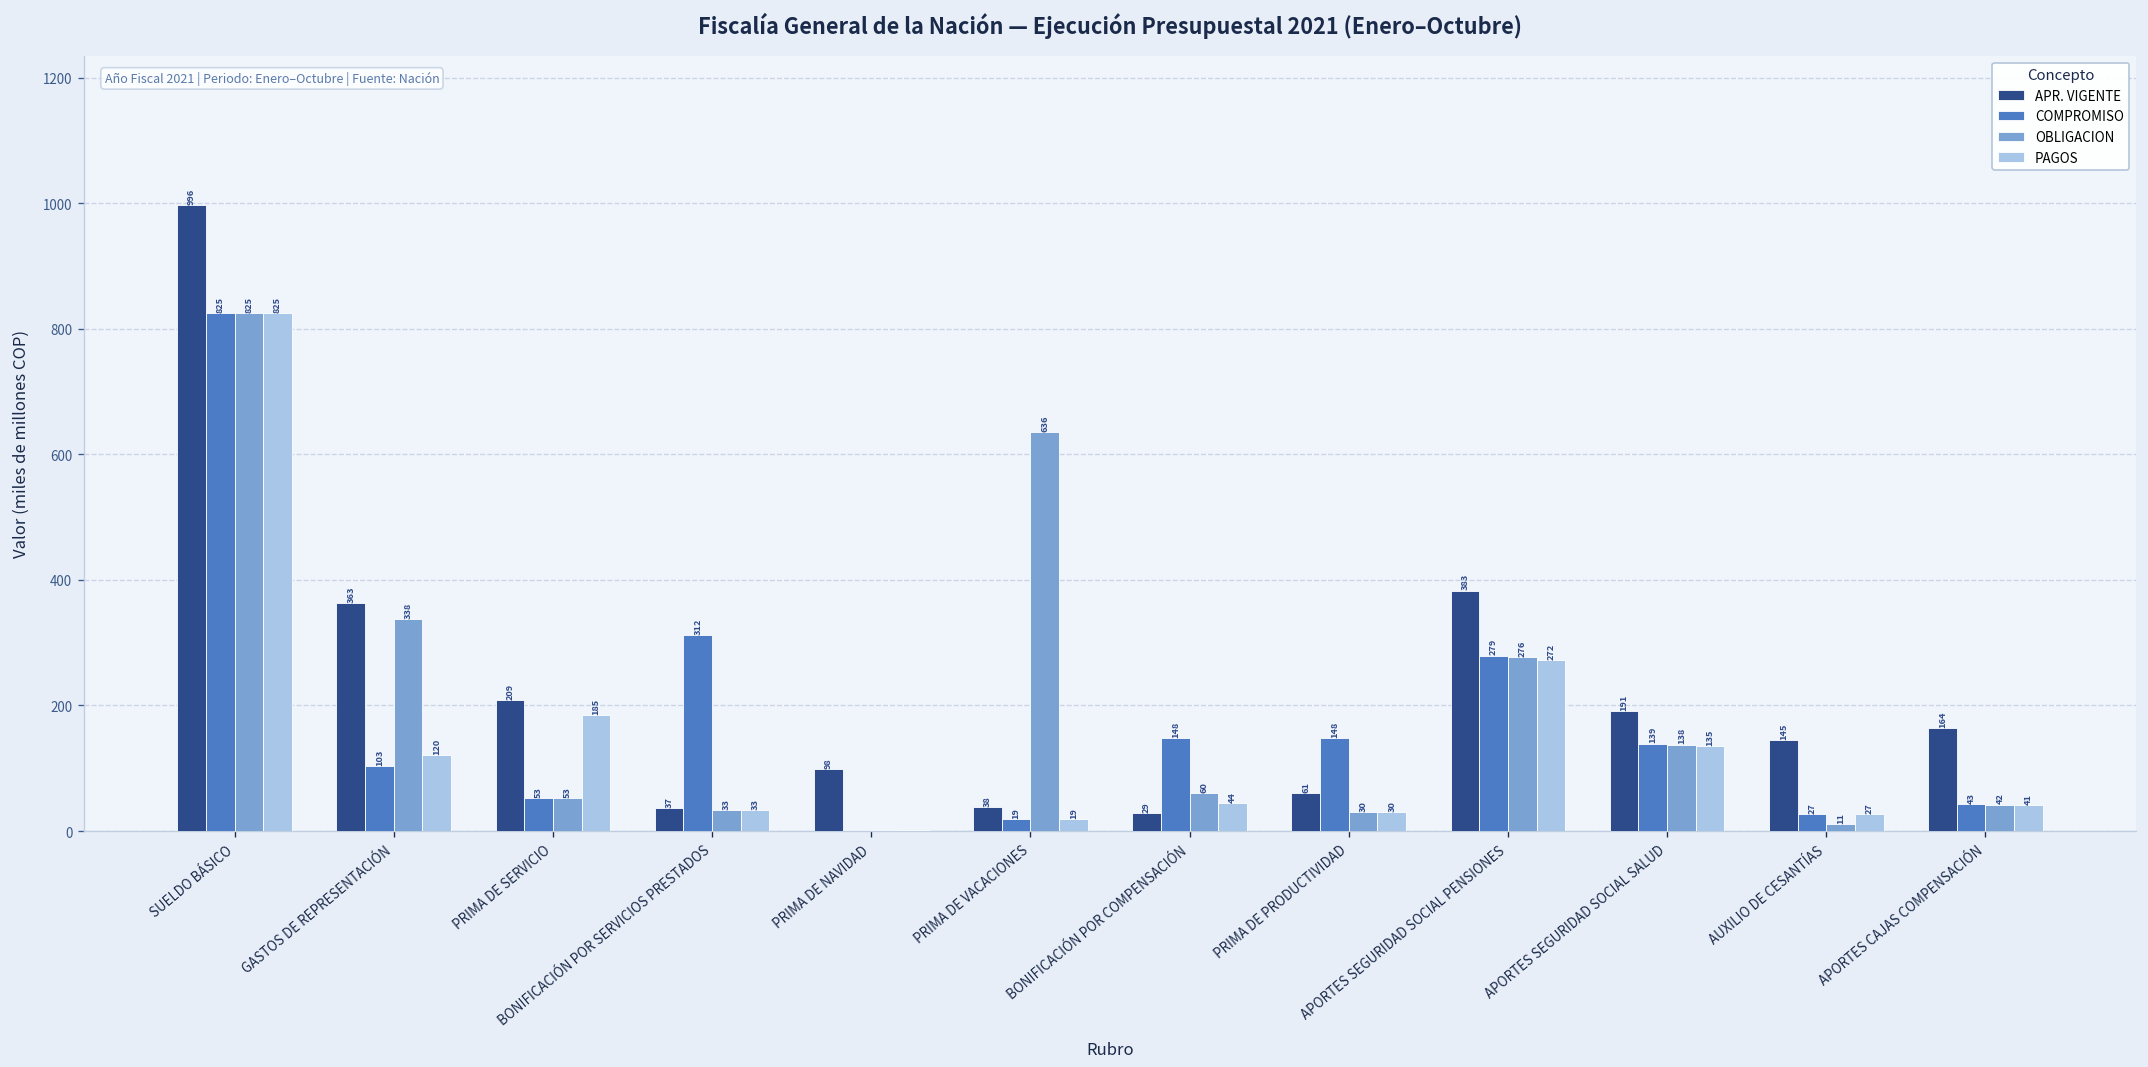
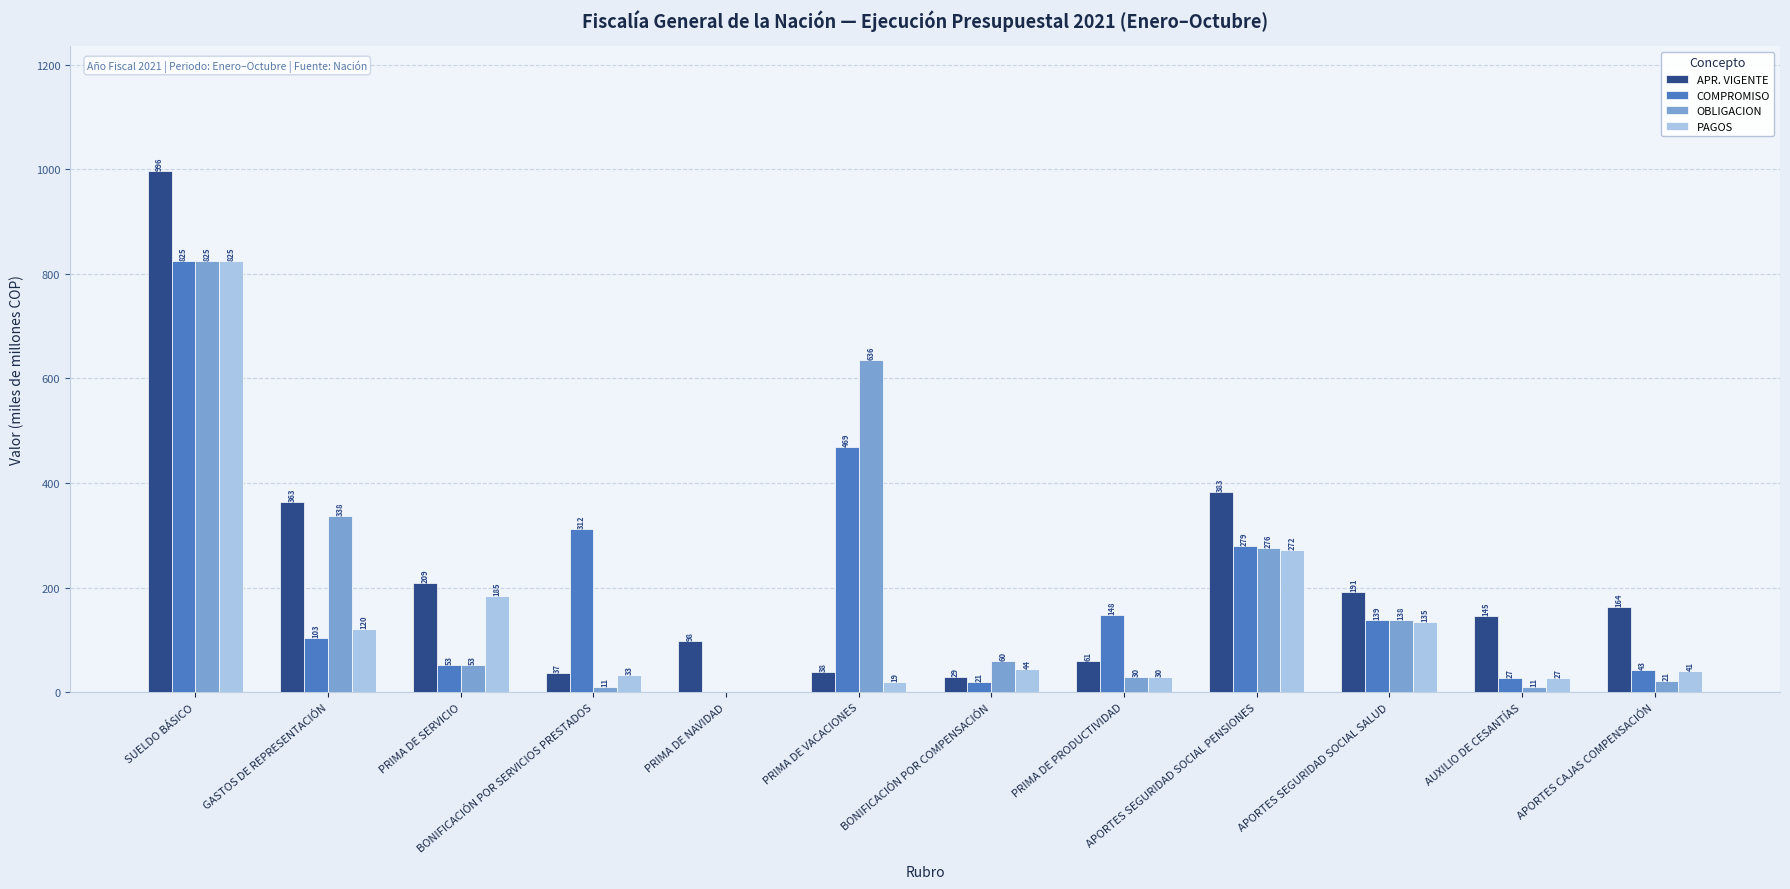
OBLIGACION, BONIFICACIÓN POR SERVICIOS PRESTADOS: 33 -> 11
COMPROMISO, PRIMA DE VACACIONES: 19 -> 469
COMPROMISO, BONIFICACIÓN POR COMPENSACIÓN: 148 -> 21
OBLIGACION, APORTES CAJAS COMPENSACIÓN: 42 -> 21
